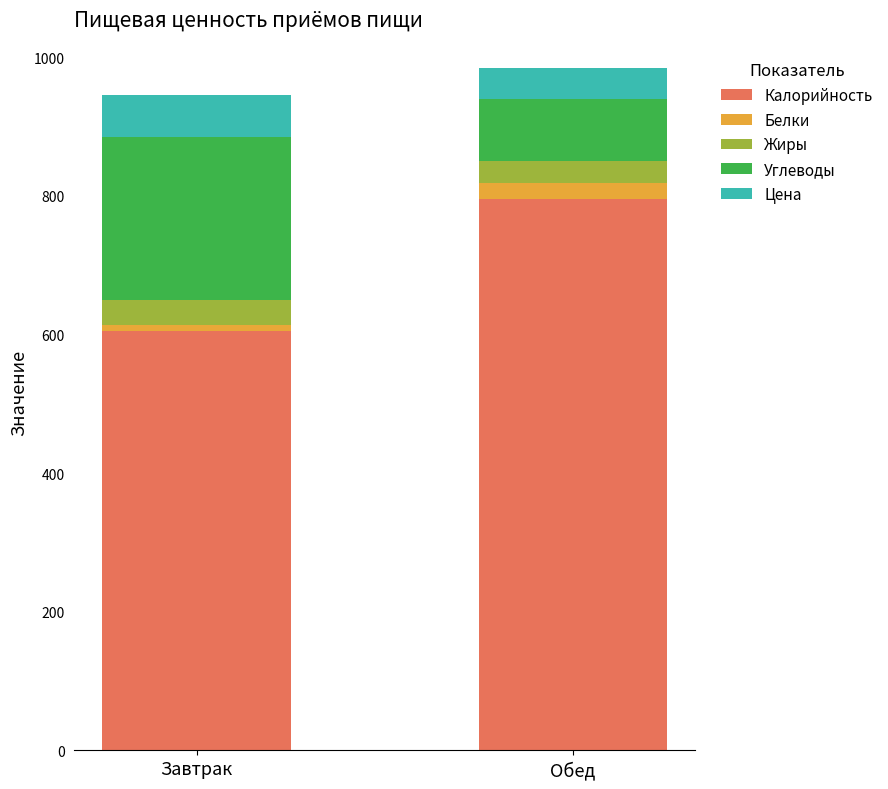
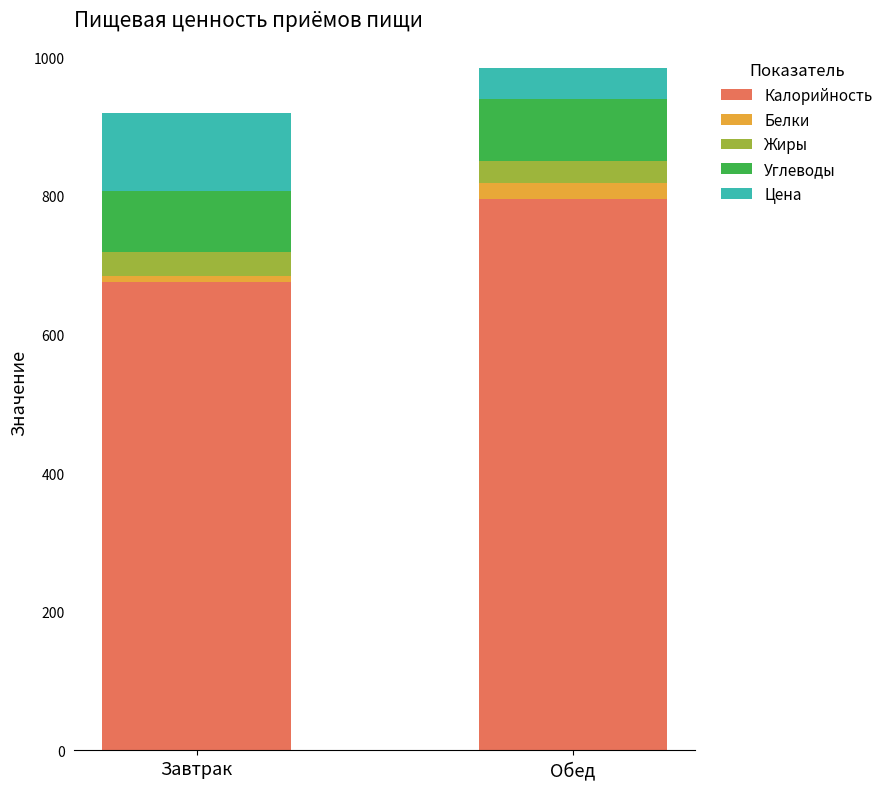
Калорийность, Завтрак: 600 -> 680
Углеводы, Завтрак: 240 -> 90
Цена, Завтрак: 60 -> 110
